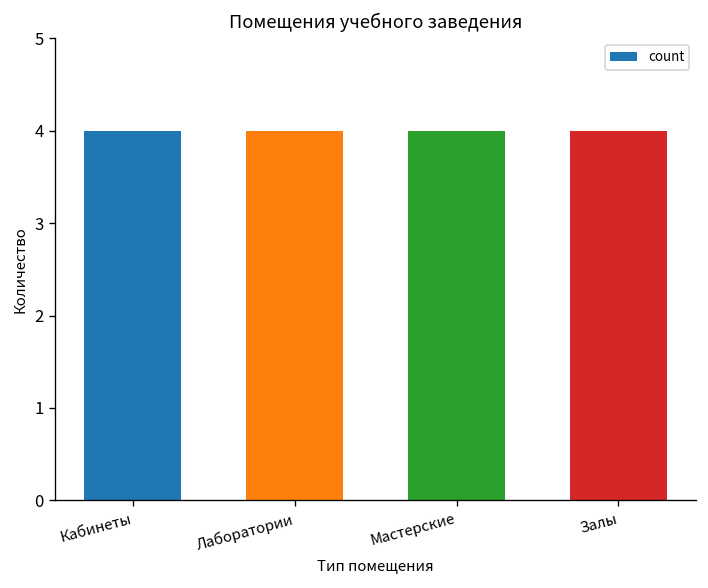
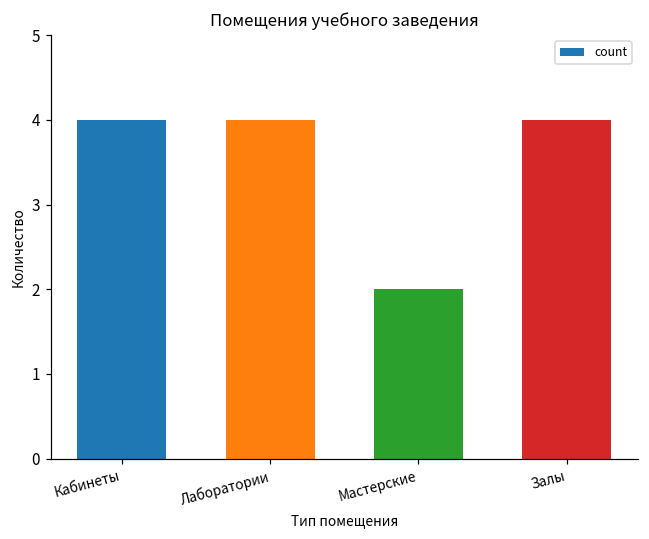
Мастерские: 4 -> 2
